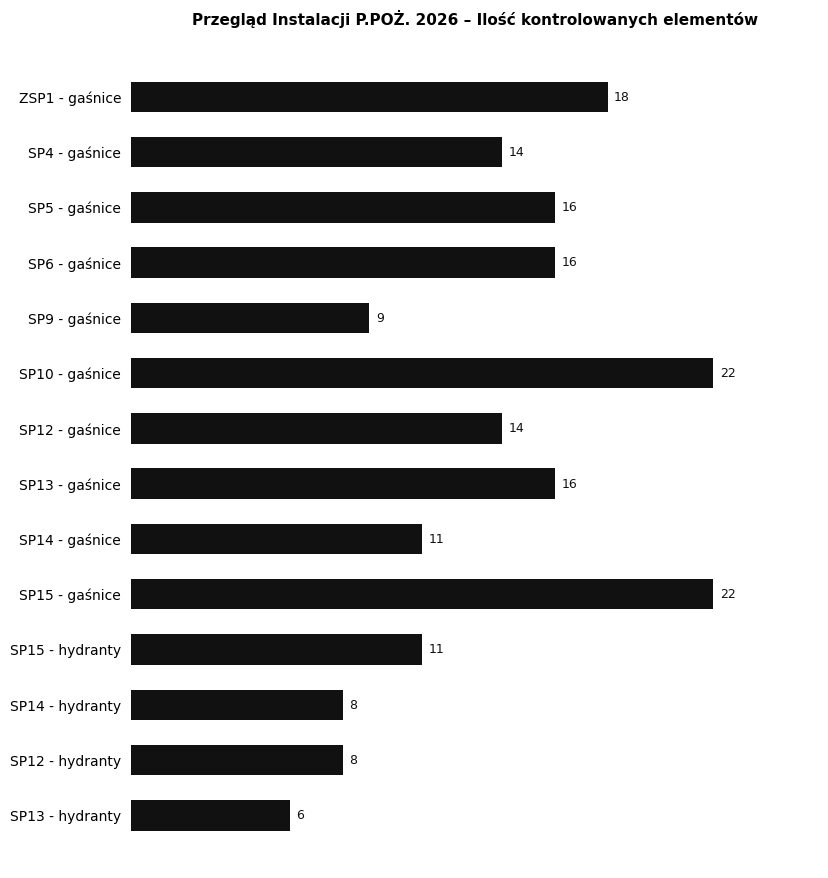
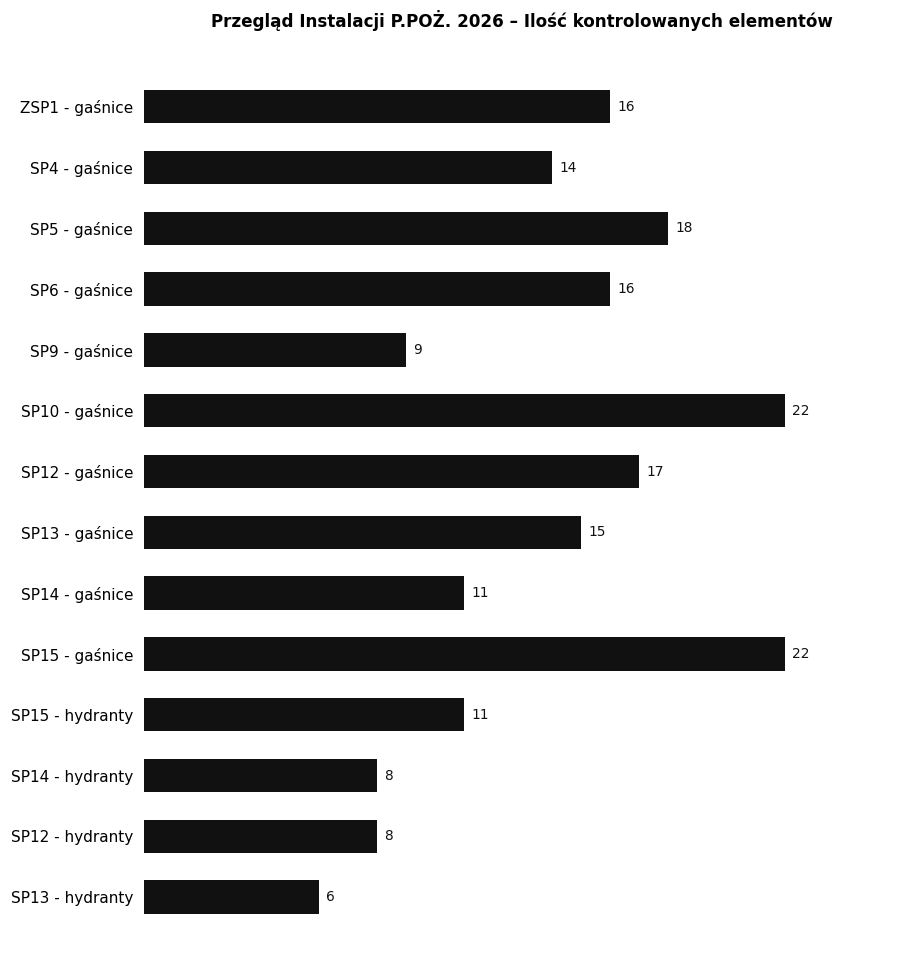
ZSP1 - gaśnice: 18 -> 16
SP5 - gaśnice: 16 -> 18
SP12 - gaśnice: 14 -> 17
SP13 - gaśnice: 16 -> 15
